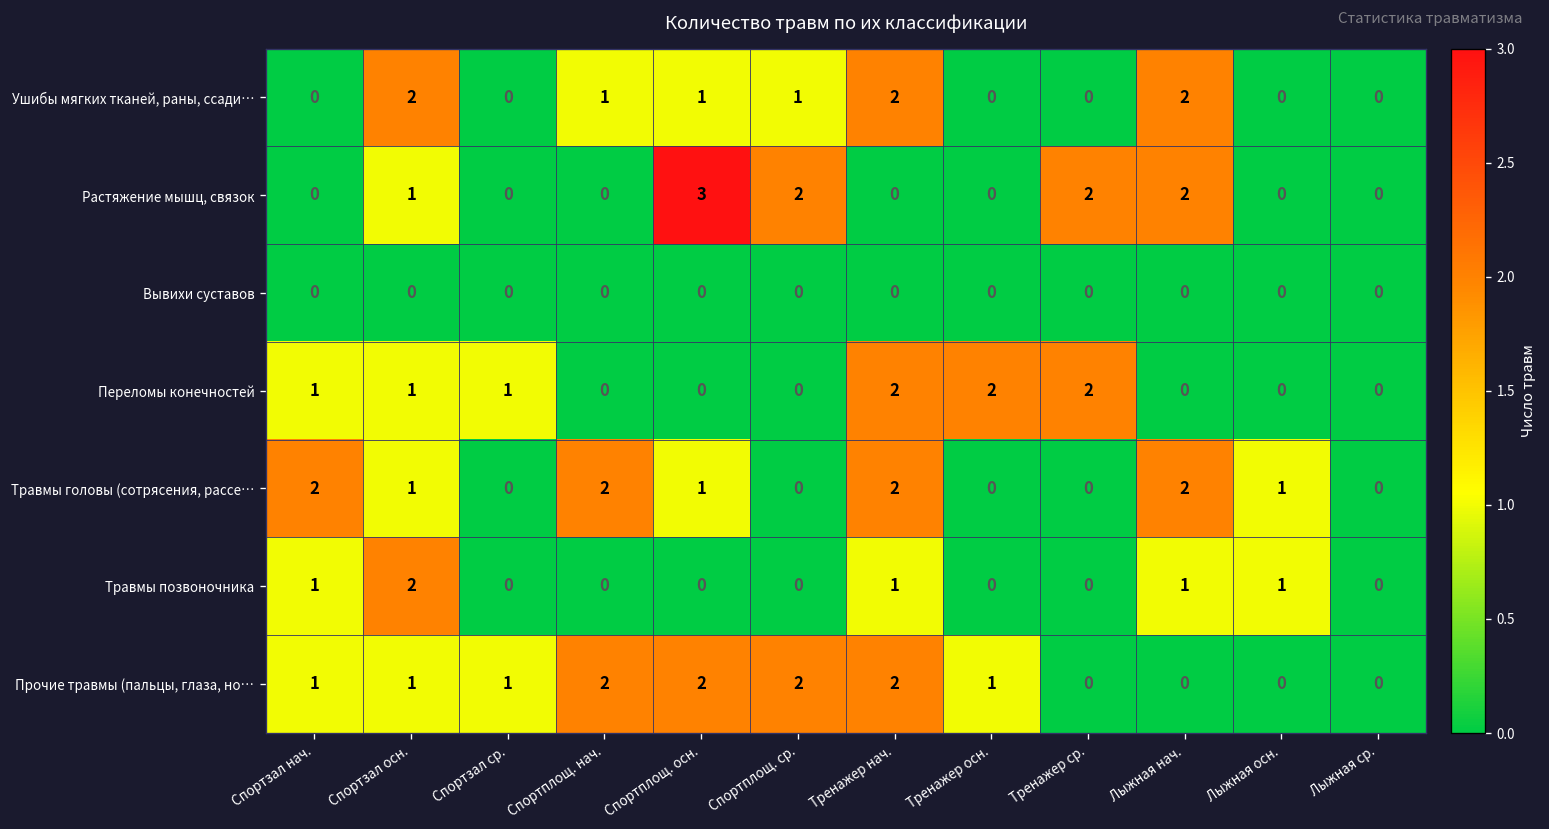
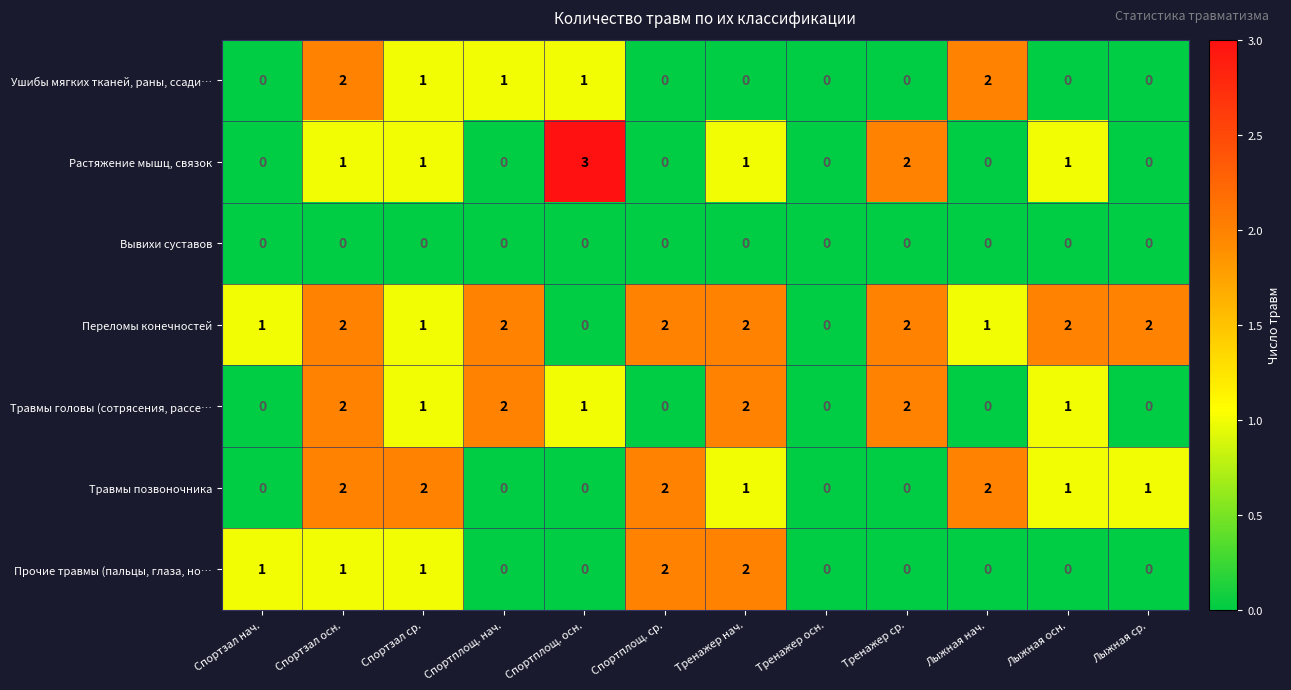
Ушибы мягких тканей, раны, ссади…, Спортзал ср.: 0 -> 1
Ушибы мягких тканей, раны, ссади…, Спортплощ. ср.: 1 -> 0
Ушибы мягких тканей, раны, ссади…, Тренажер нач.: 2 -> 0
Растяжение мышц, связок, Спортзал ср.: 0 -> 1
Растяжение мышц, связок, Спортплощ. ср.: 2 -> 0
Растяжение мышц, связок, Тренажер нач.: 0 -> 1
Растяжение мышц, связок, Лыжная нач.: 2 -> 0
Растяжение мышц, связок, Лыжная осн.: 0 -> 1
Переломы конечностей, Спортзал осн.: 1 -> 2
Переломы конечностей, Спортплощ. нач.: 0 -> 2
Переломы конечностей, Спортплощ. ср.: 0 -> 2
Переломы конечностей, Тренажер осн.: 2 -> 0
Переломы конечностей, Лыжная нач.: 0 -> 1
Переломы конечностей, Лыжная осн.: 0 -> 2
Переломы конечностей, Лыжная ср.: 0 -> 2
Травмы головы (сотрясения, рассе…, Спортзал нач.: 2 -> 0
Травмы головы (сотрясения, рассе…, Спортзал осн.: 1 -> 2
Травмы головы (сотрясения, рассе…, Спортзал ср.: 0 -> 1
Травмы головы (сотрясения, рассе…, Тренажер ср.: 0 -> 2
Травмы головы (сотрясения, рассе…, Лыжная нач.: 2 -> 0
Травмы позвоночника, Спортзал нач.: 1 -> 0
Травмы позвоночника, Спортзал ср.: 0 -> 2
Травмы позвоночника, Спортплощ. ср.: 0 -> 2
Травмы позвоночника, Лыжная нач.: 1 -> 2
Травмы позвоночника, Лыжная ср.: 0 -> 1
Прочие травмы (пальцы, глаза, но…, Спортплощ. нач.: 2 -> 0
Прочие травмы (пальцы, глаза, но…, Спортплощ. осн.: 2 -> 0
Прочие травмы (пальцы, глаза, но…, Тренажер осн.: 1 -> 0
